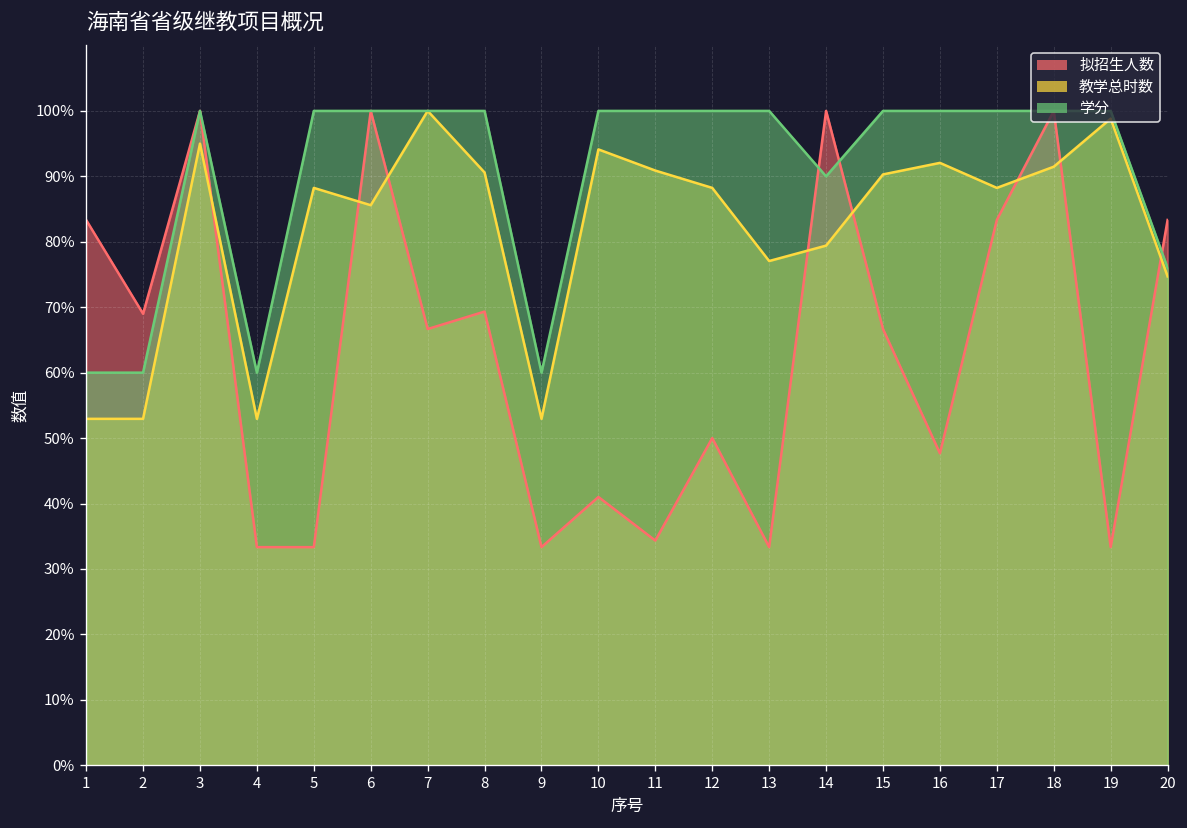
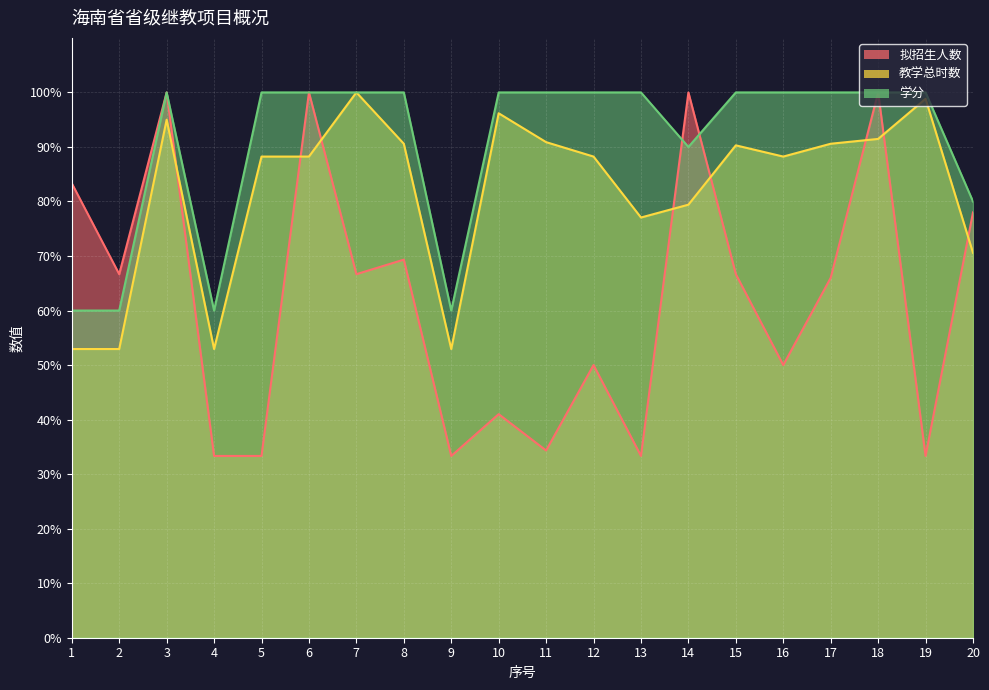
拟招生人数, 2: 69% -> 67%
教学总时数, 6: 86% -> 88%
教学总时数, 10: 94% -> 96%
拟招生人数, 16: 48% -> 50%
教学总时数, 16: 92% -> 88%
拟招生人数, 17: 83% -> 66%
教学总时数, 17: 88% -> 91%
拟招生人数, 20: 83% -> 78%
教学总时数, 20: 75% -> 71%
学分, 20: 76% -> 80%
